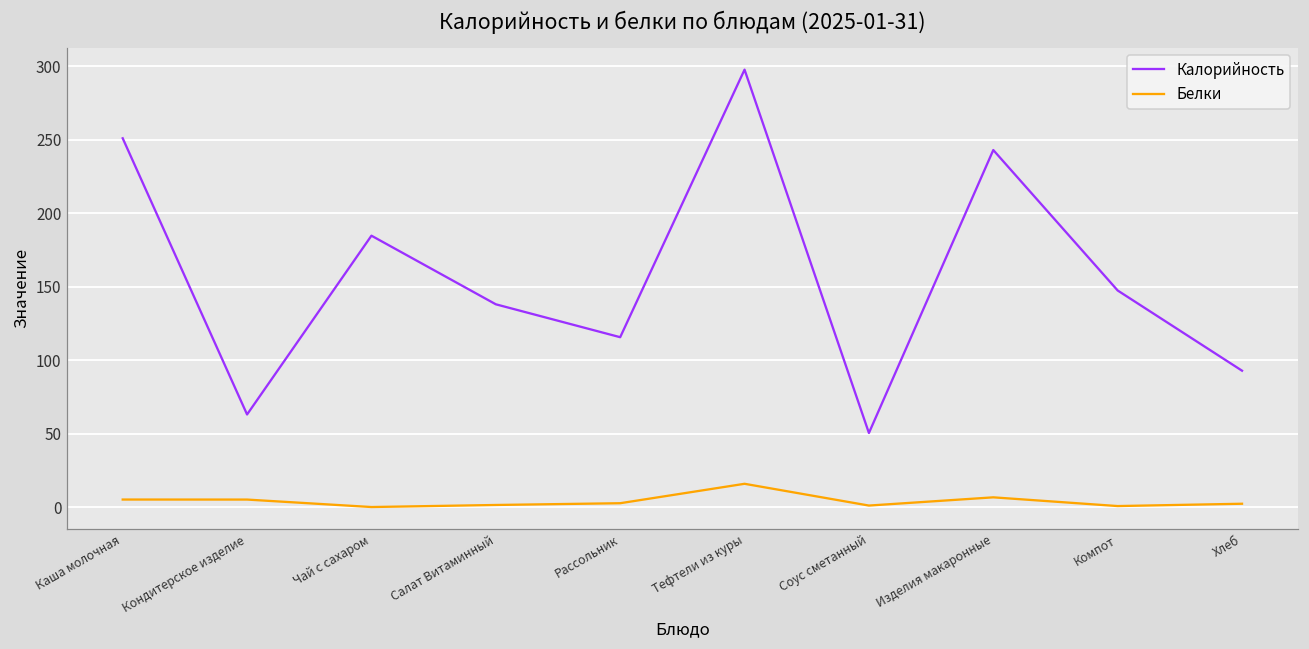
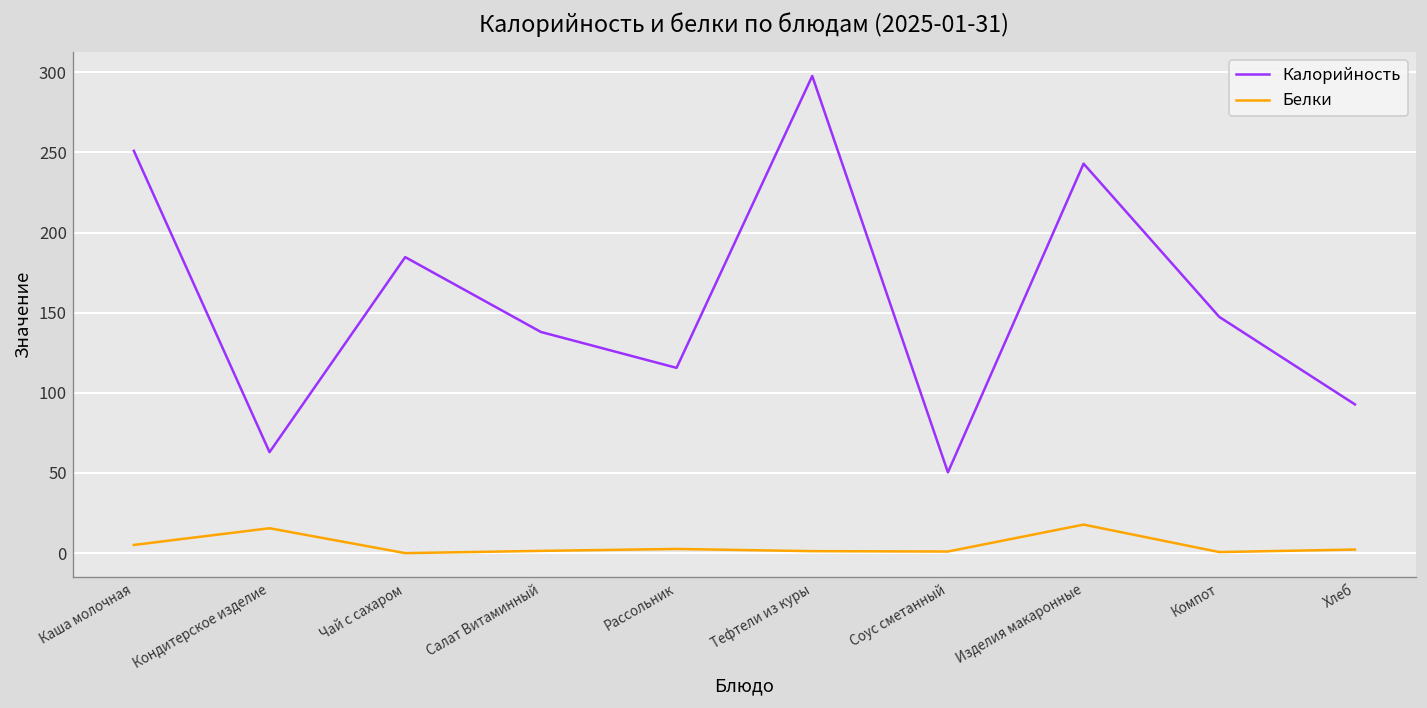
Белки, Кондитерское изделие: 5 -> 16
Белки, Тефтели из куры: 16 -> 1
Белки, Изделия макаронные: 7 -> 18
